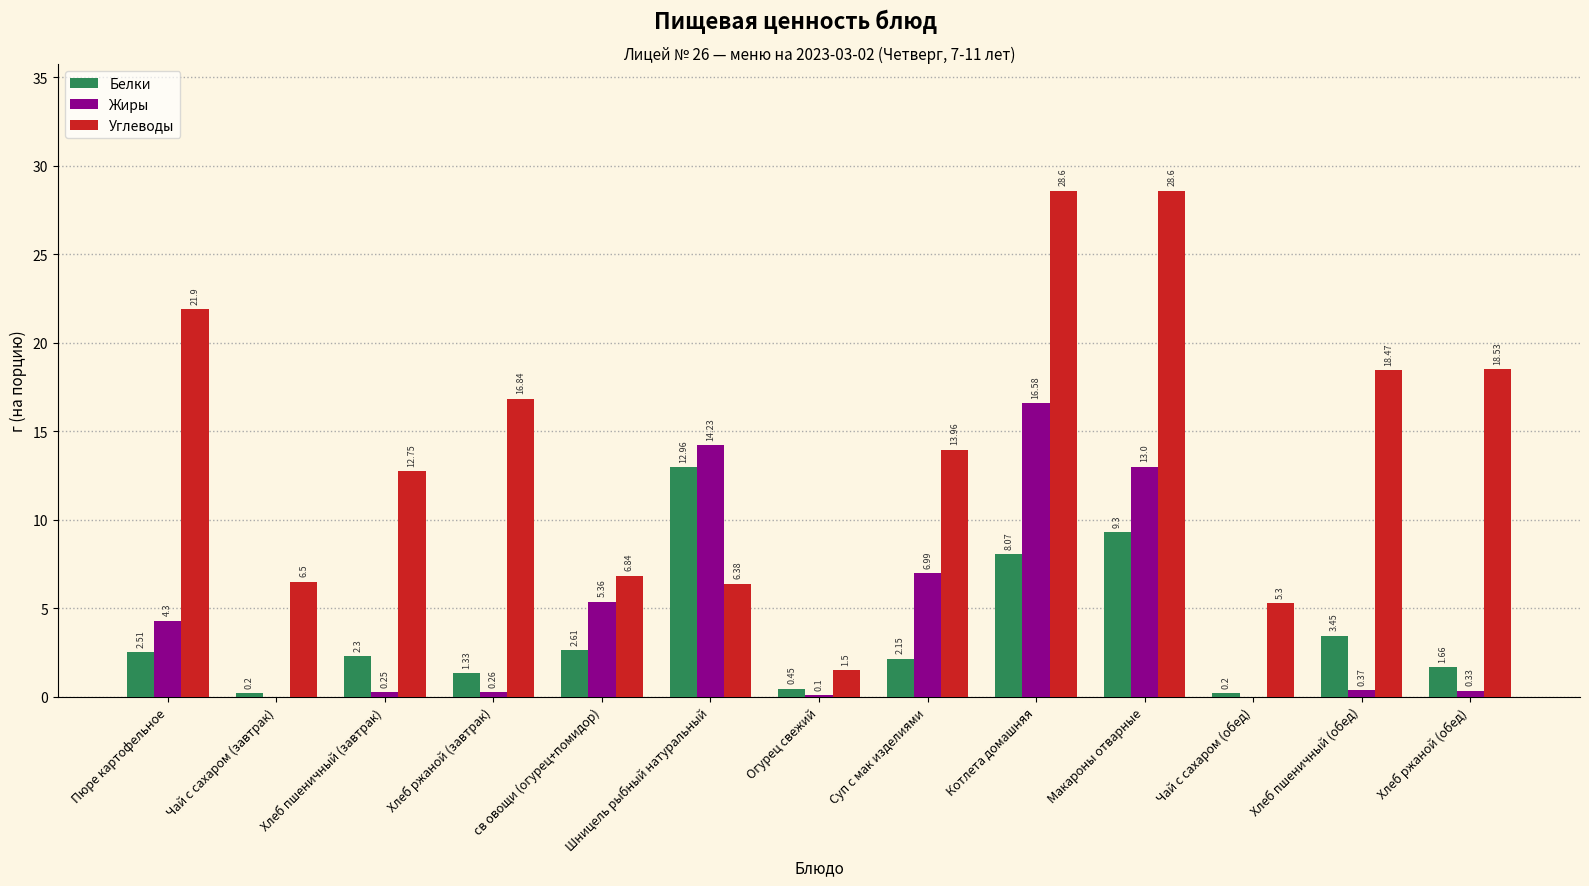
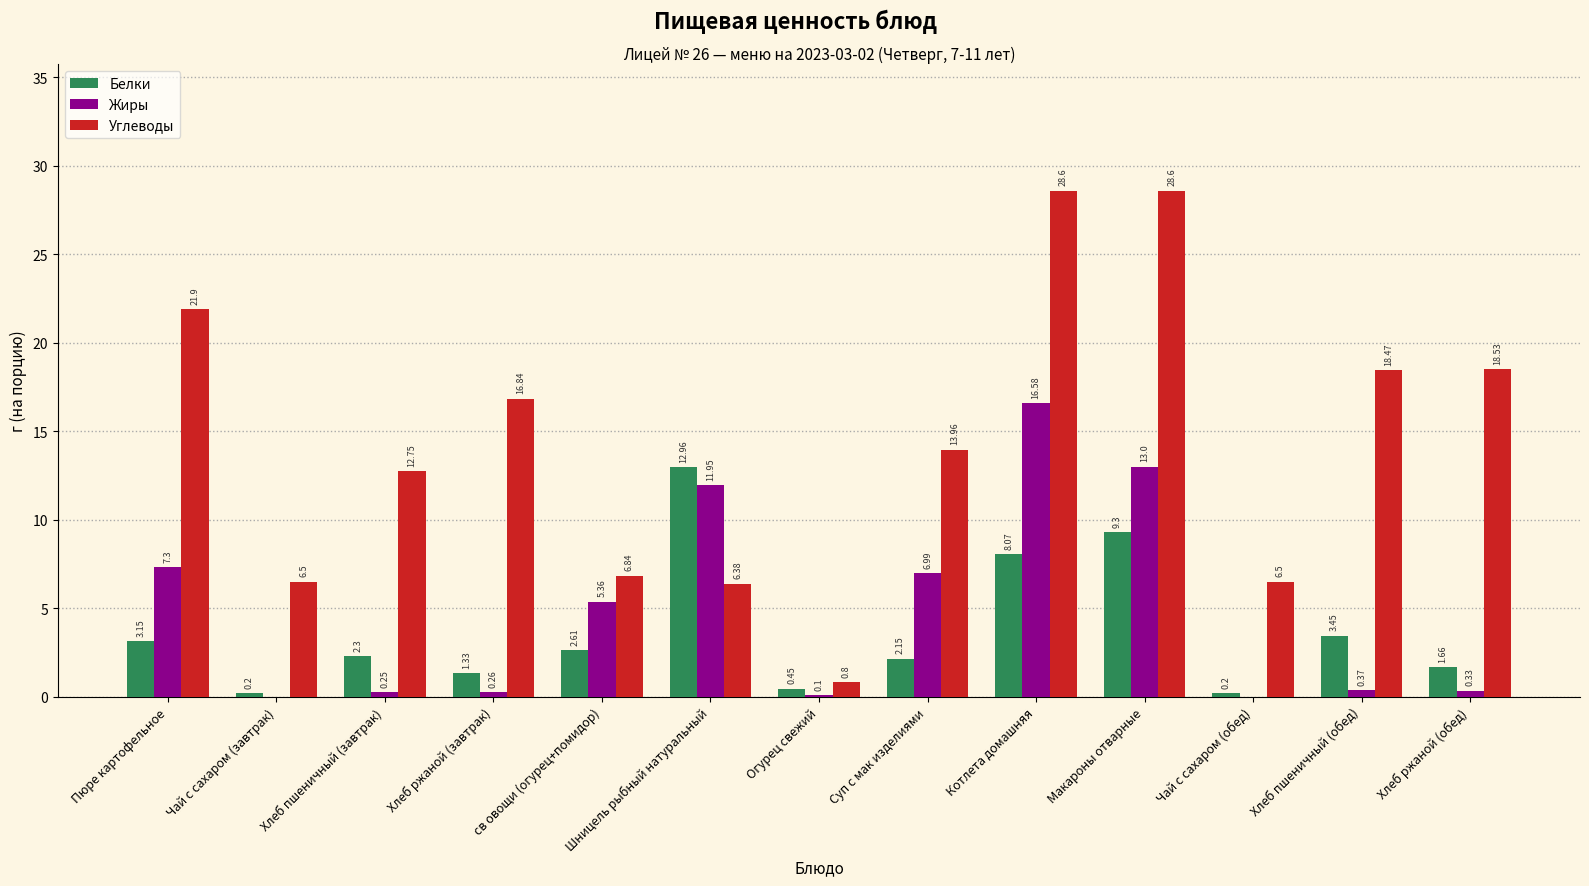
Белки, Пюре картофельное: 2.51 -> 3.15
Жиры, Пюре картофельное: 4.3 -> 7.3
Жиры, Шницель рыбный натуральный: 14.23 -> 11.95
Углеводы, Огурец свежий: 1.5 -> 0.8
Углеводы, Чай с сахаром (обед): 5.3 -> 6.5
